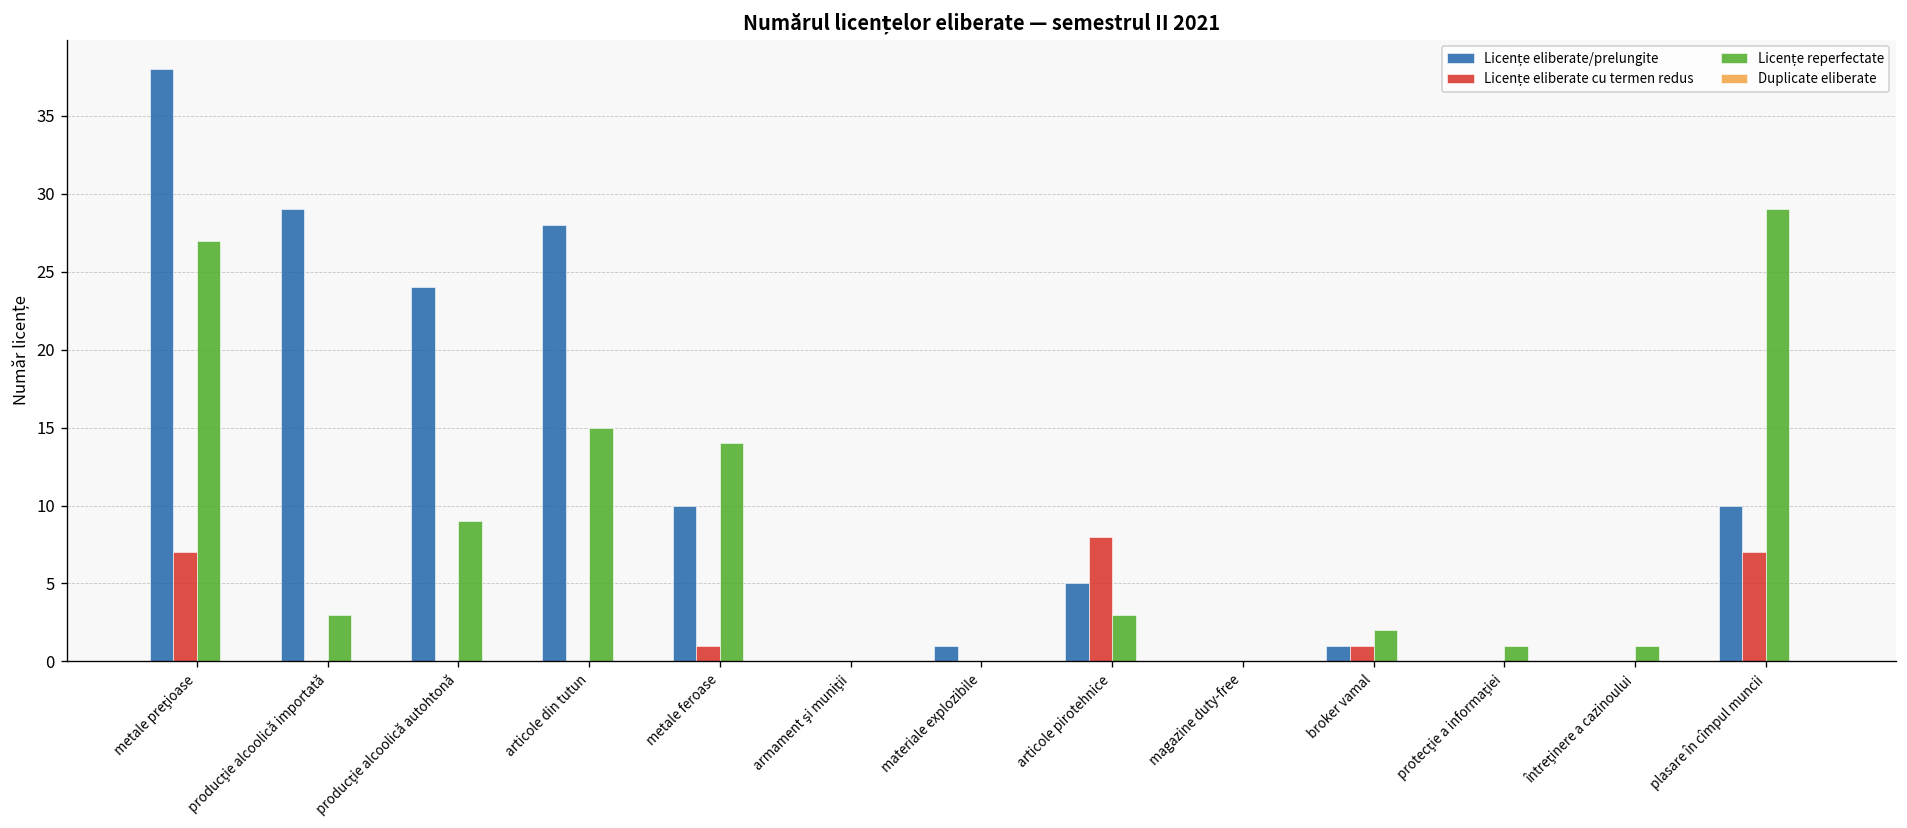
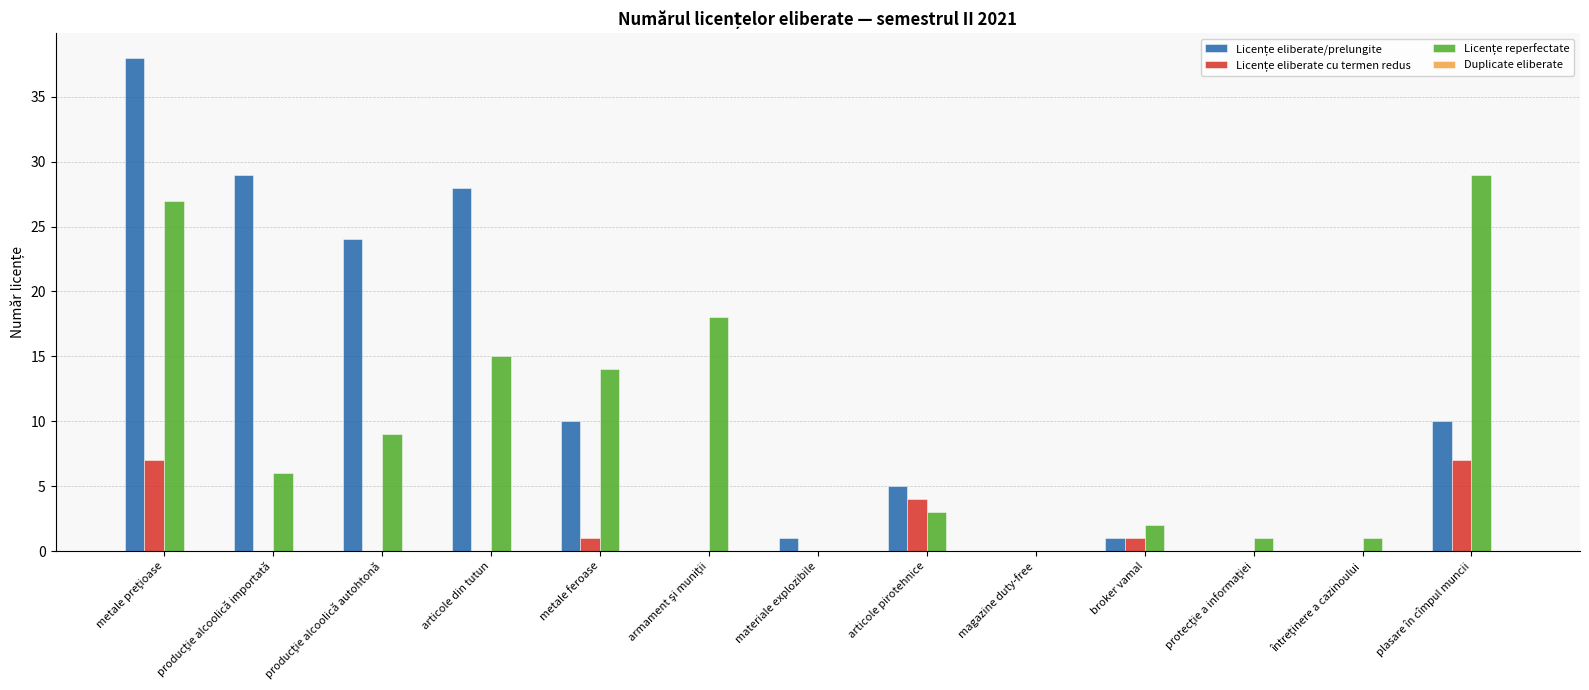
Licențe reperfectate, producţie alcoolică importată: 3 -> 6
Licențe reperfectate, armament şi muniţii: 0 -> 18
Licențe eliberate cu termen redus, articole pirotehnice: 8 -> 4
